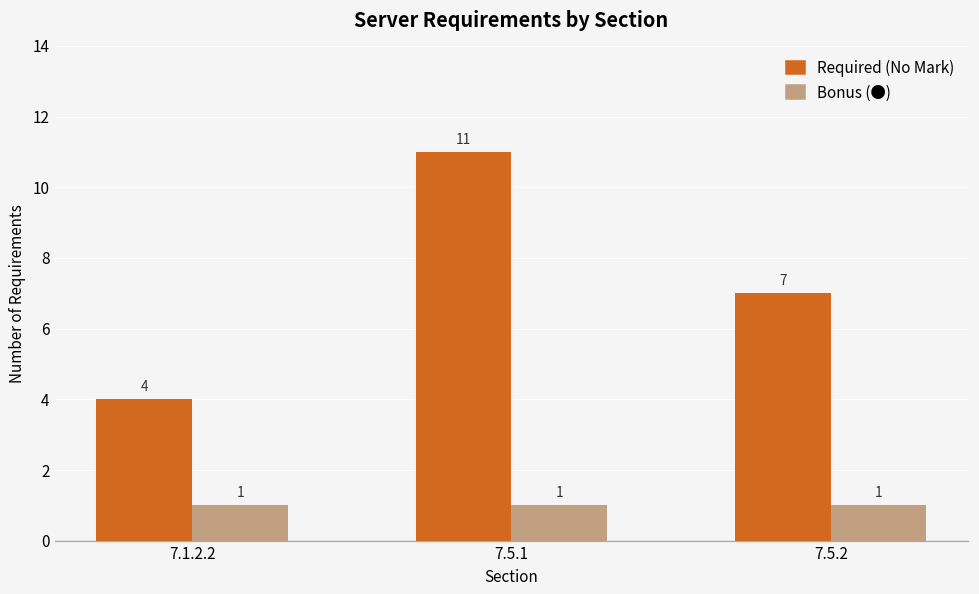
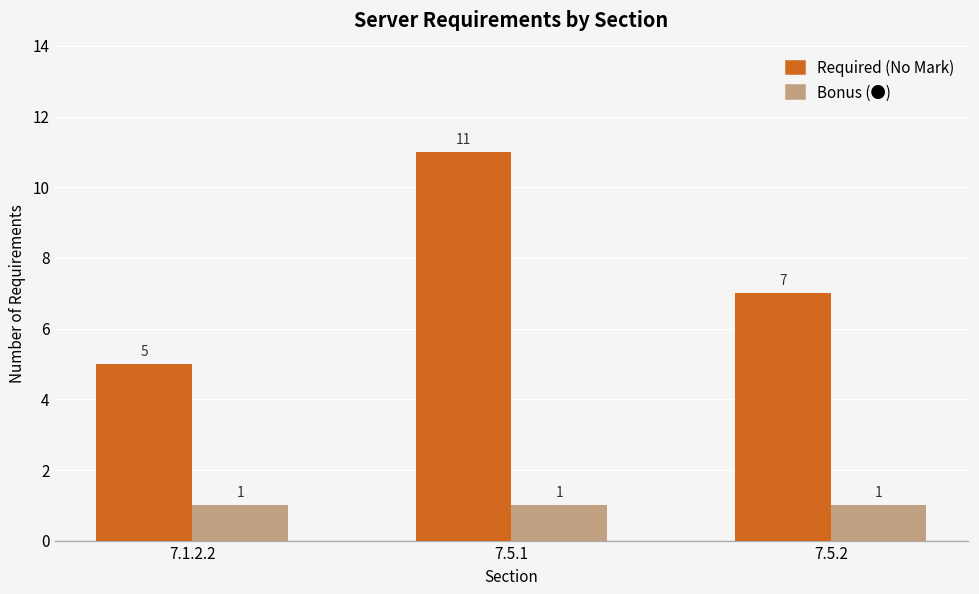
Required (No Mark), 7.1.2.2: 4 -> 5
